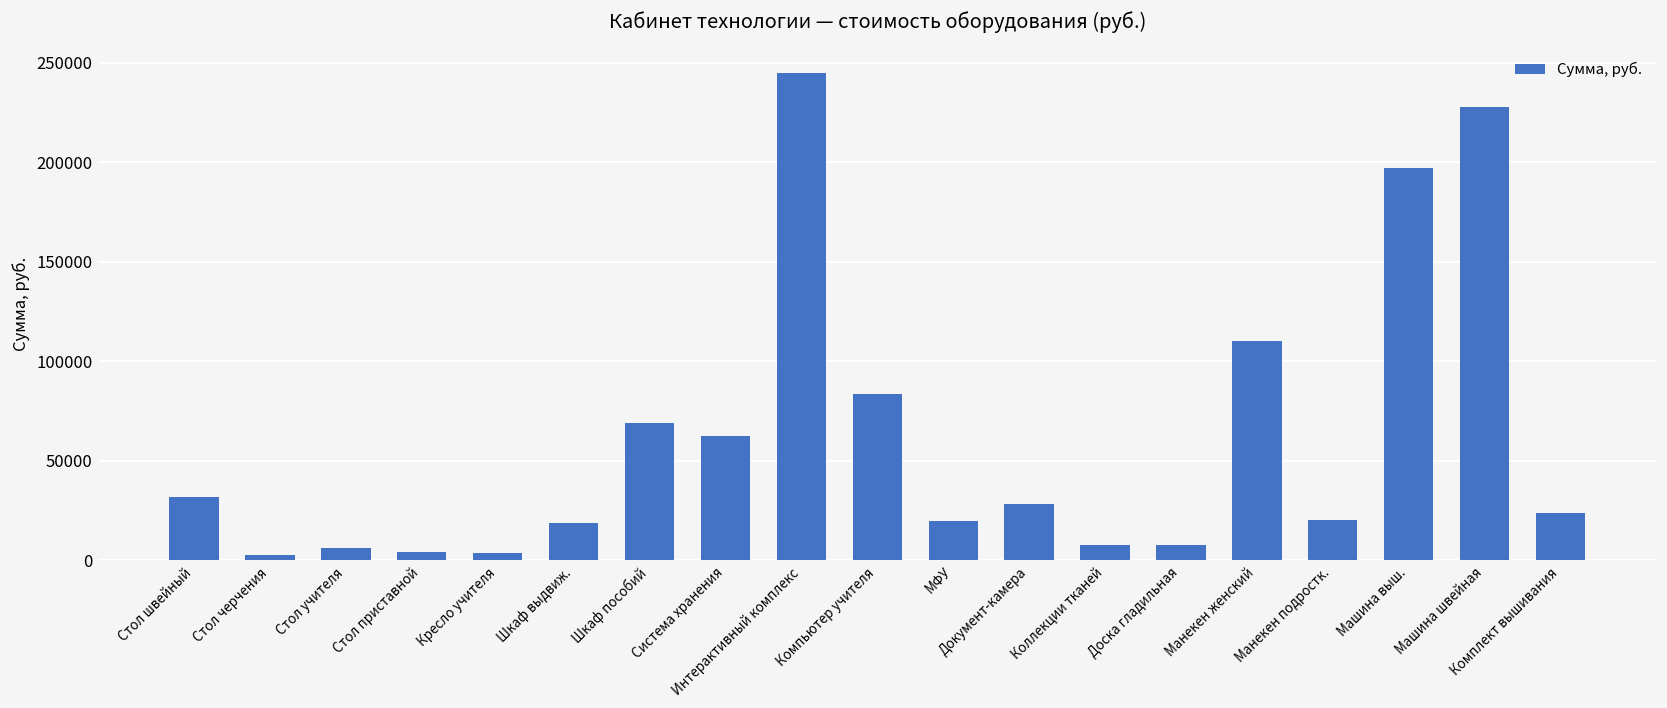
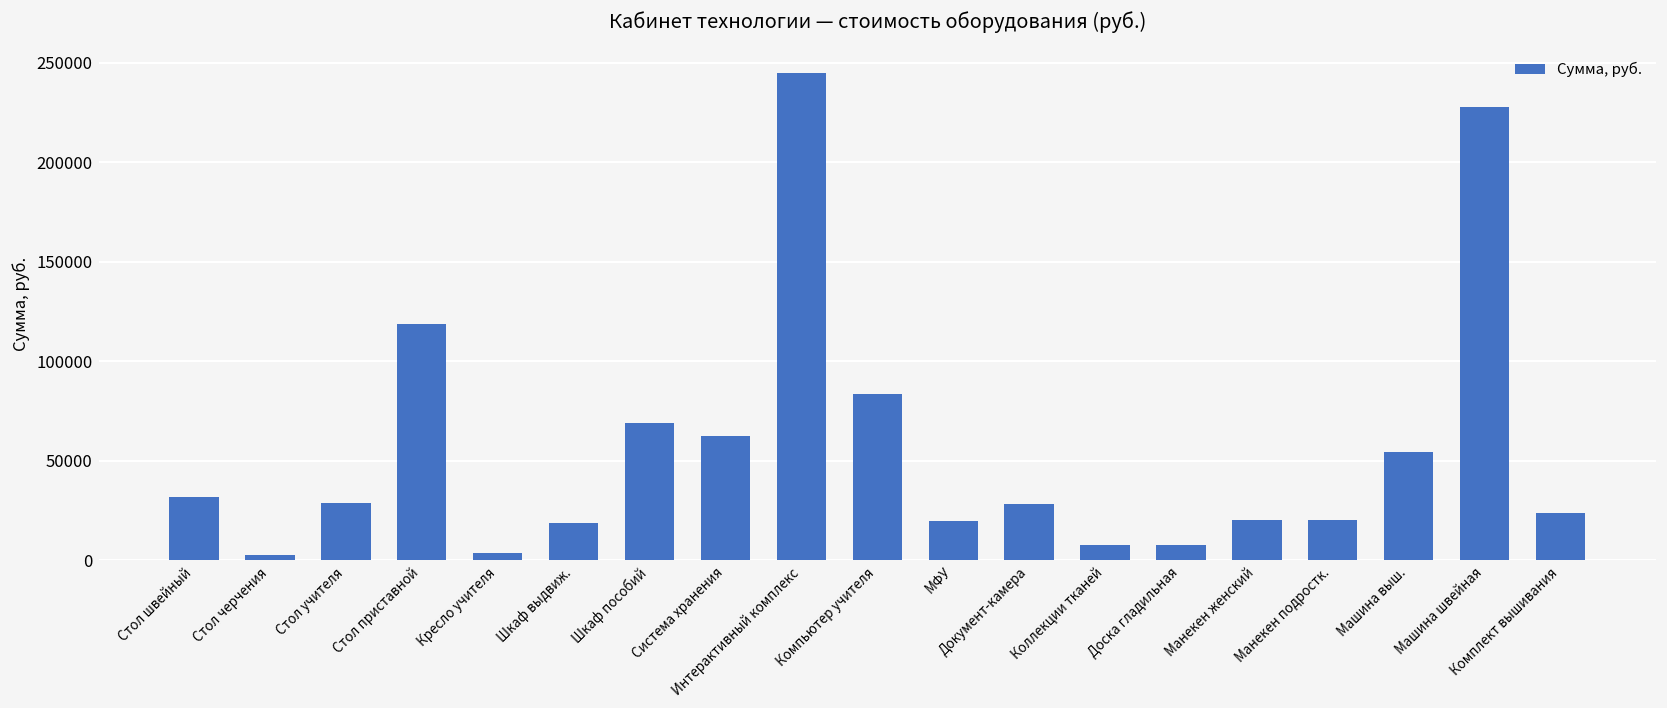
Стол учителя: 6000 -> 28000
Стол приставной: 4000 -> 119000
Манекен женский: 110000 -> 20000
Машина выш.: 197000 -> 55000
